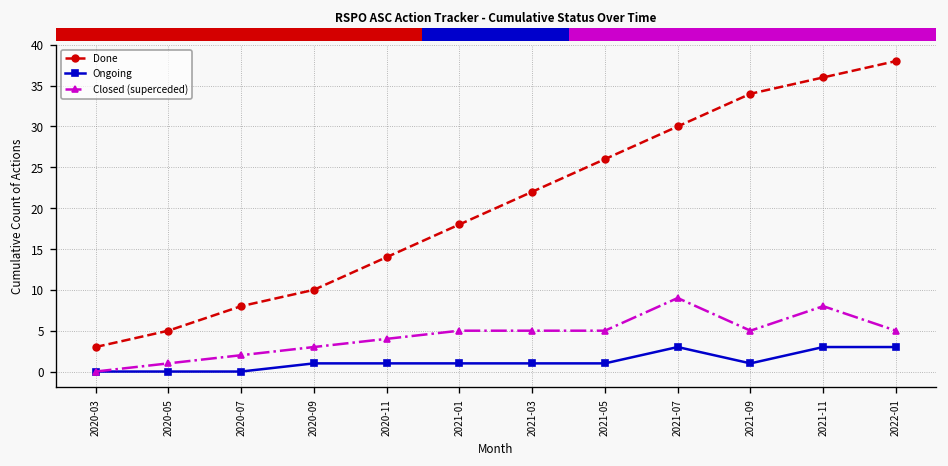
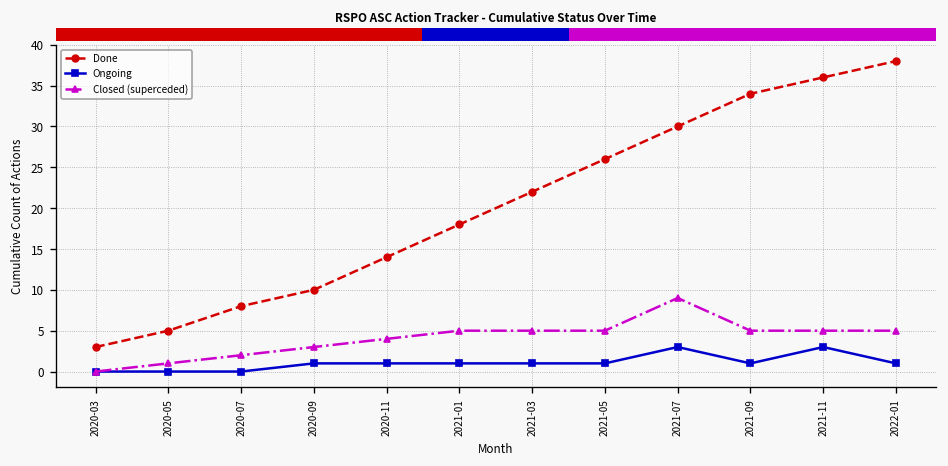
Closed (superceded), 2021-11: 8 -> 5
Ongoing, 2022-01: 3 -> 1
